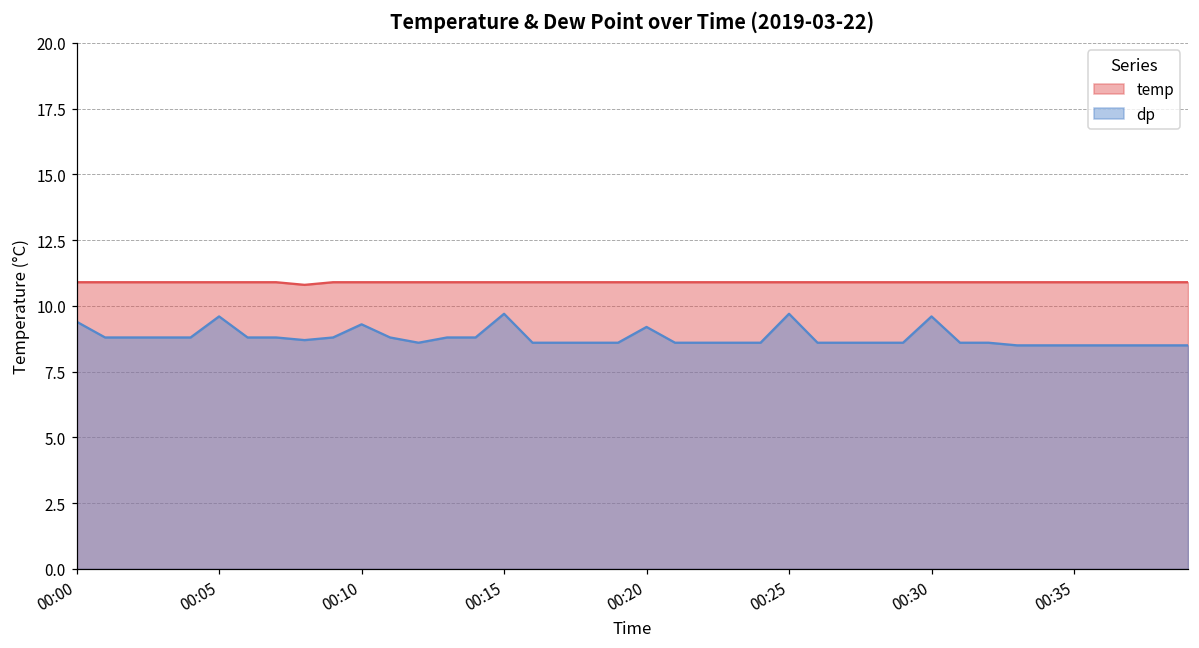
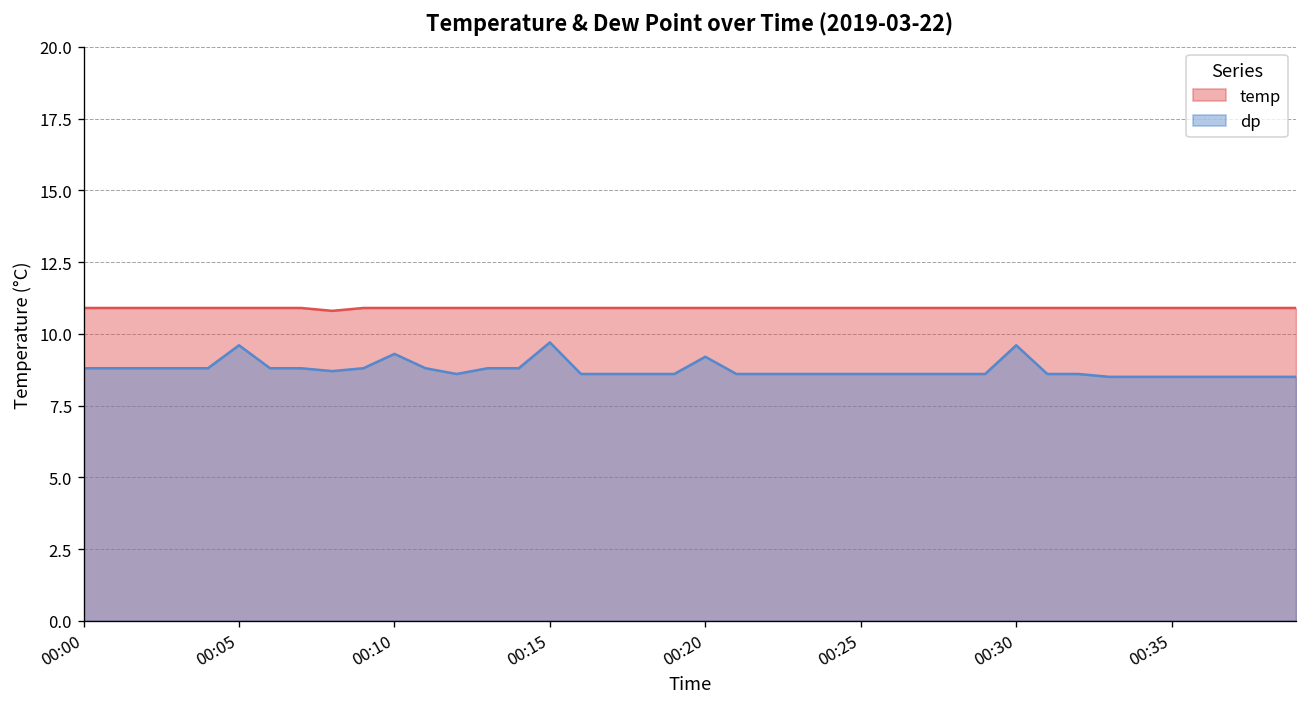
dp, 00:00: 9.4 -> 8.8
dp, 00:25: 9.7 -> 8.6
